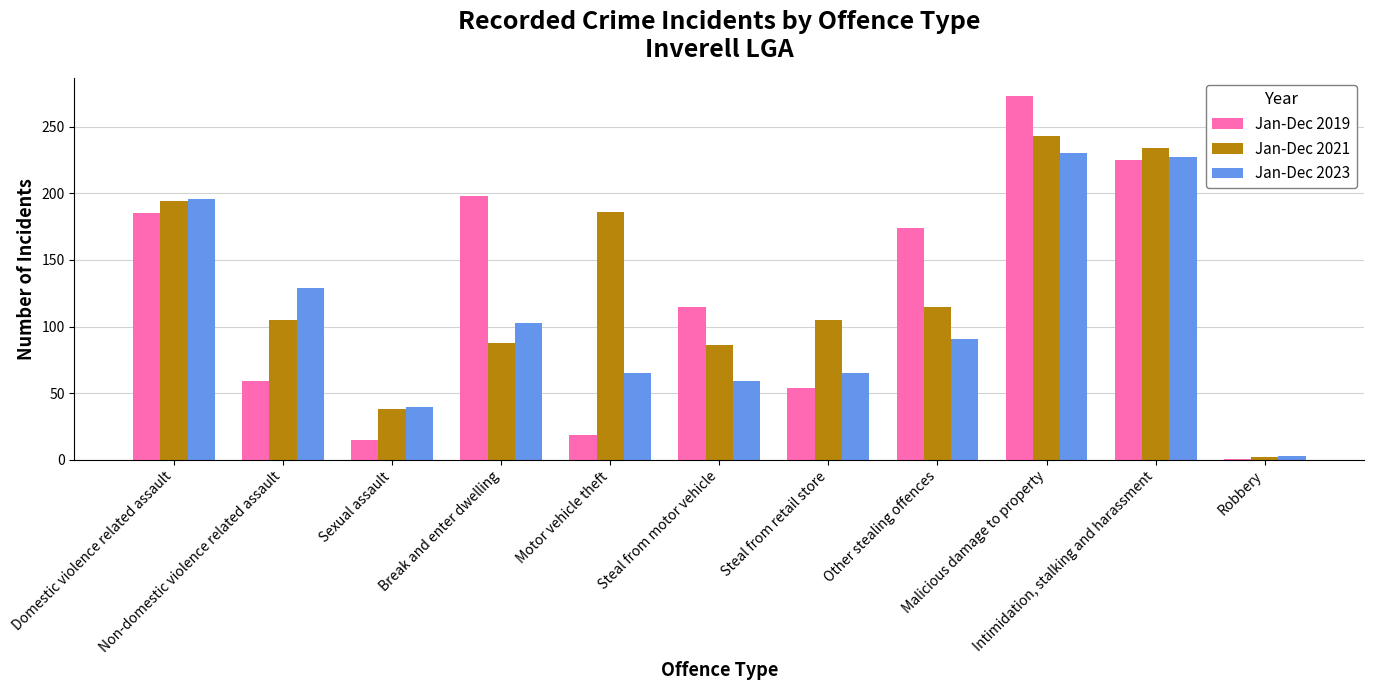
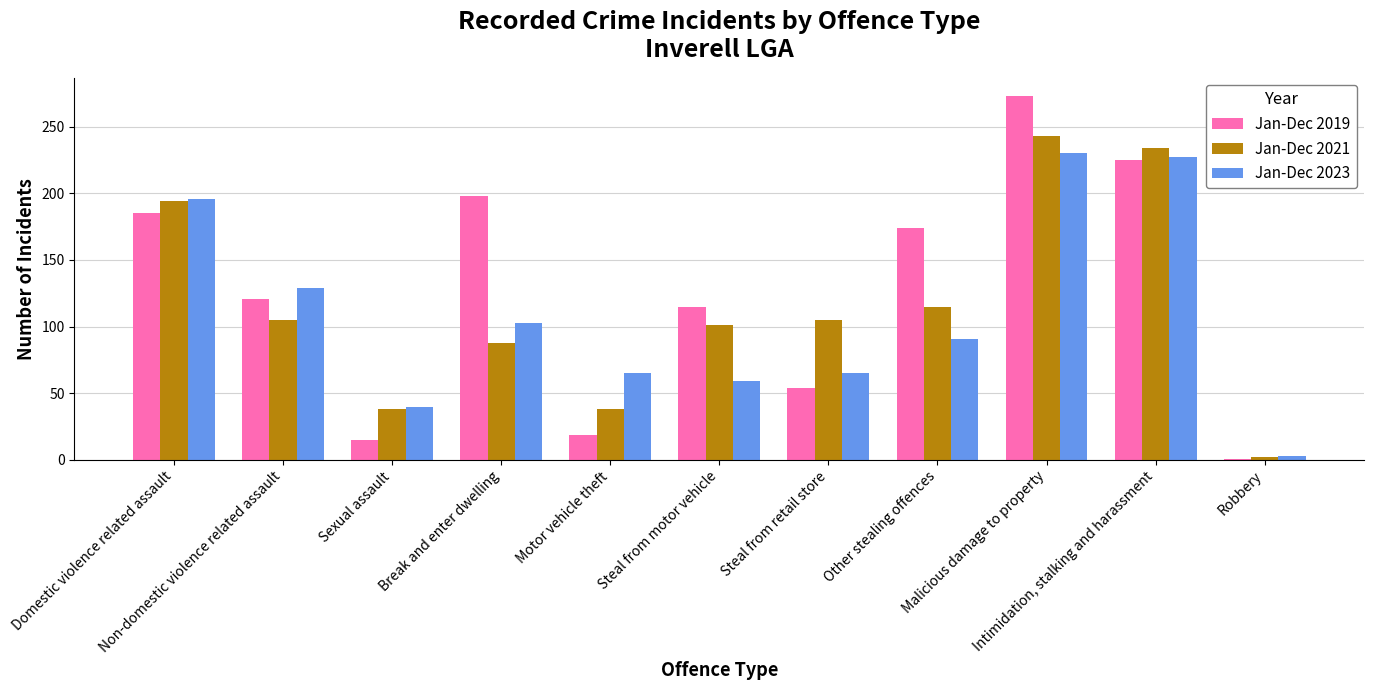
Jan-Dec 2019, Non-domestic violence related assault: 59 -> 121
Jan-Dec 2021, Motor vehicle theft: 186 -> 38
Jan-Dec 2021, Steal from motor vehicle: 86 -> 101
